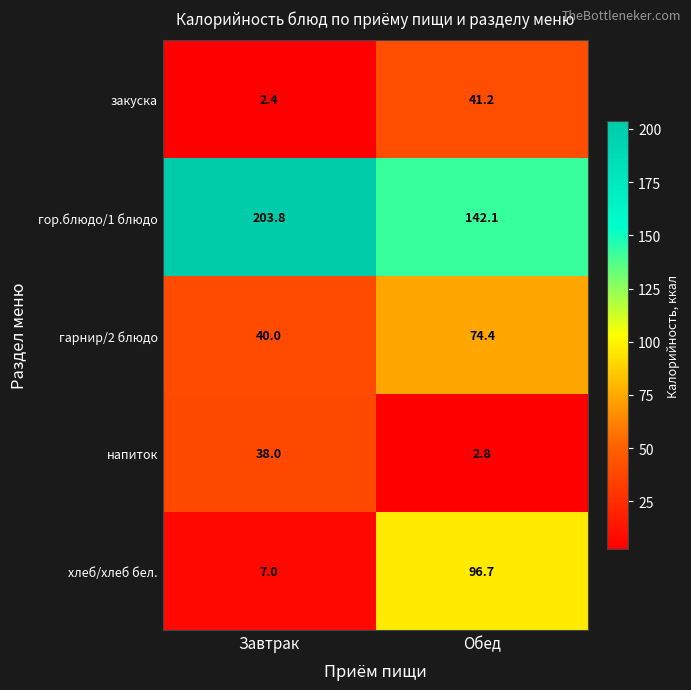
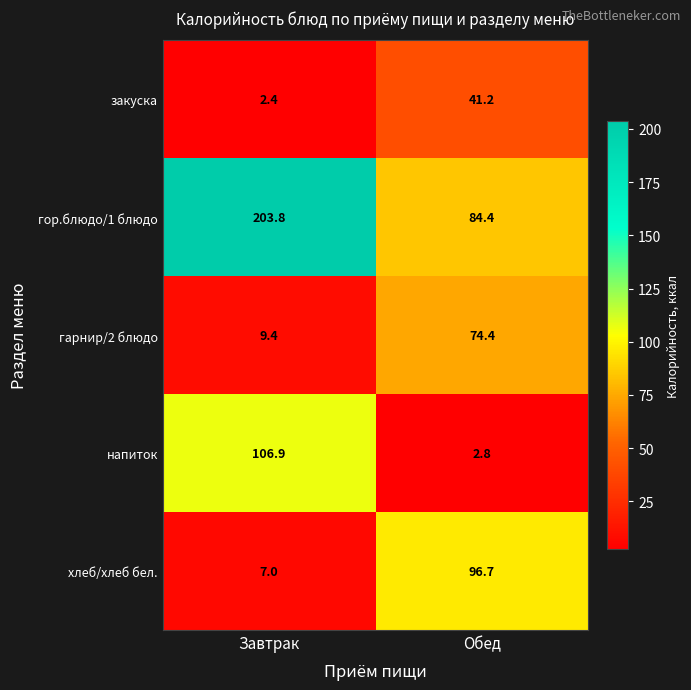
гор.блюдо/1 блюдо, Обед: 142.1 -> 84.4
гарнир/2 блюдо, Завтрак: 40.0 -> 9.4
напиток, Завтрак: 38.0 -> 106.9
